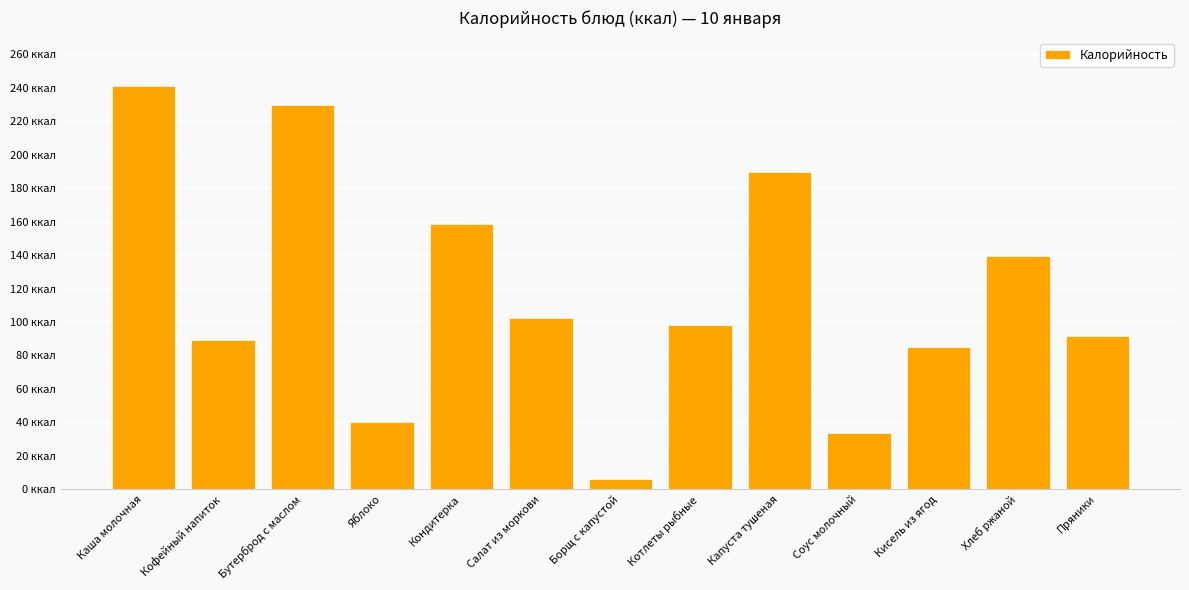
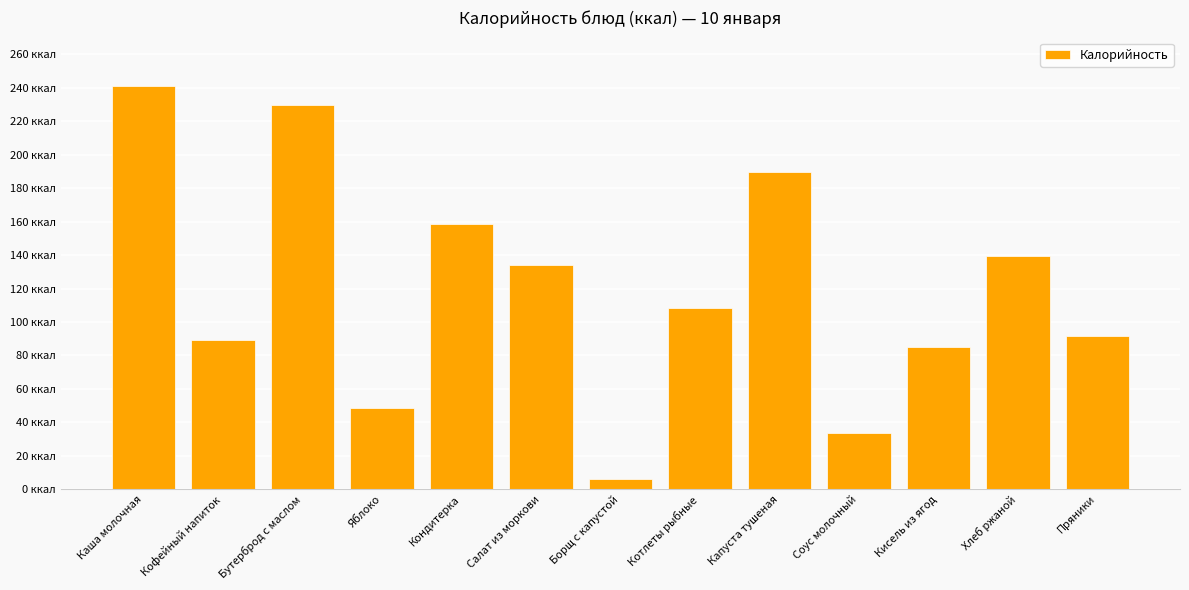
Яблоко: 40 ккал -> 48 ккал
Салат из моркови: 102 ккал -> 134 ккал
Котлеты рыбные: 98 ккал -> 108 ккал
